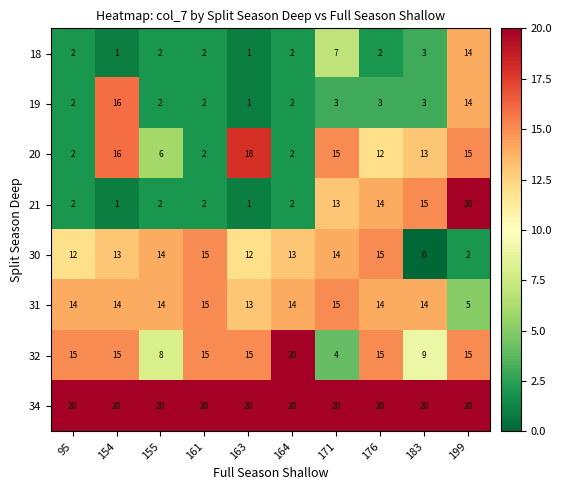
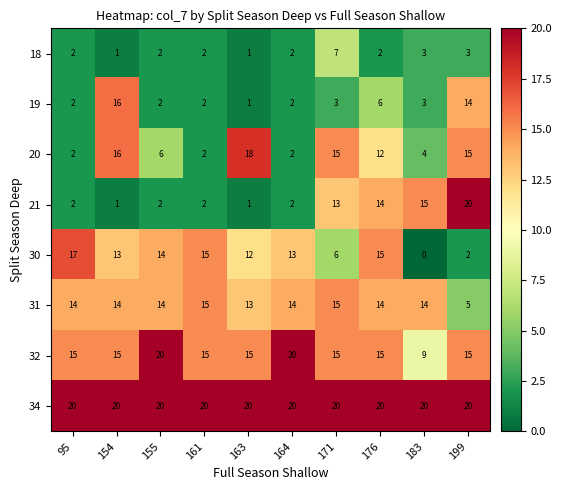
18, 199: 14 -> 3
19, 176: 3 -> 6
20, 183: 13 -> 4
30, 95: 12 -> 17
30, 171: 14 -> 6
32, 155: 8 -> 20
32, 171: 4 -> 15
